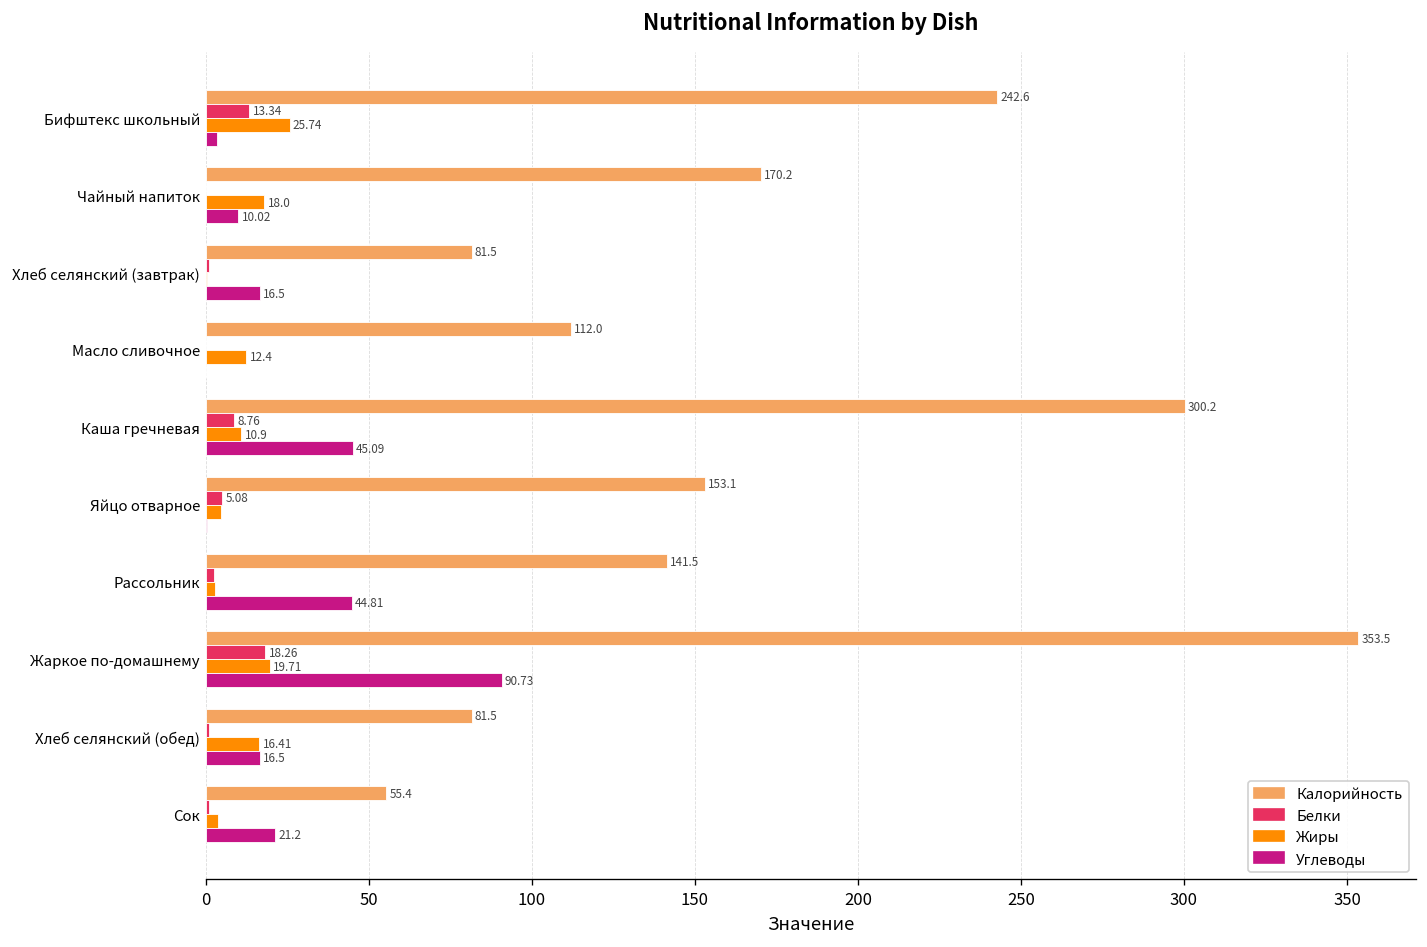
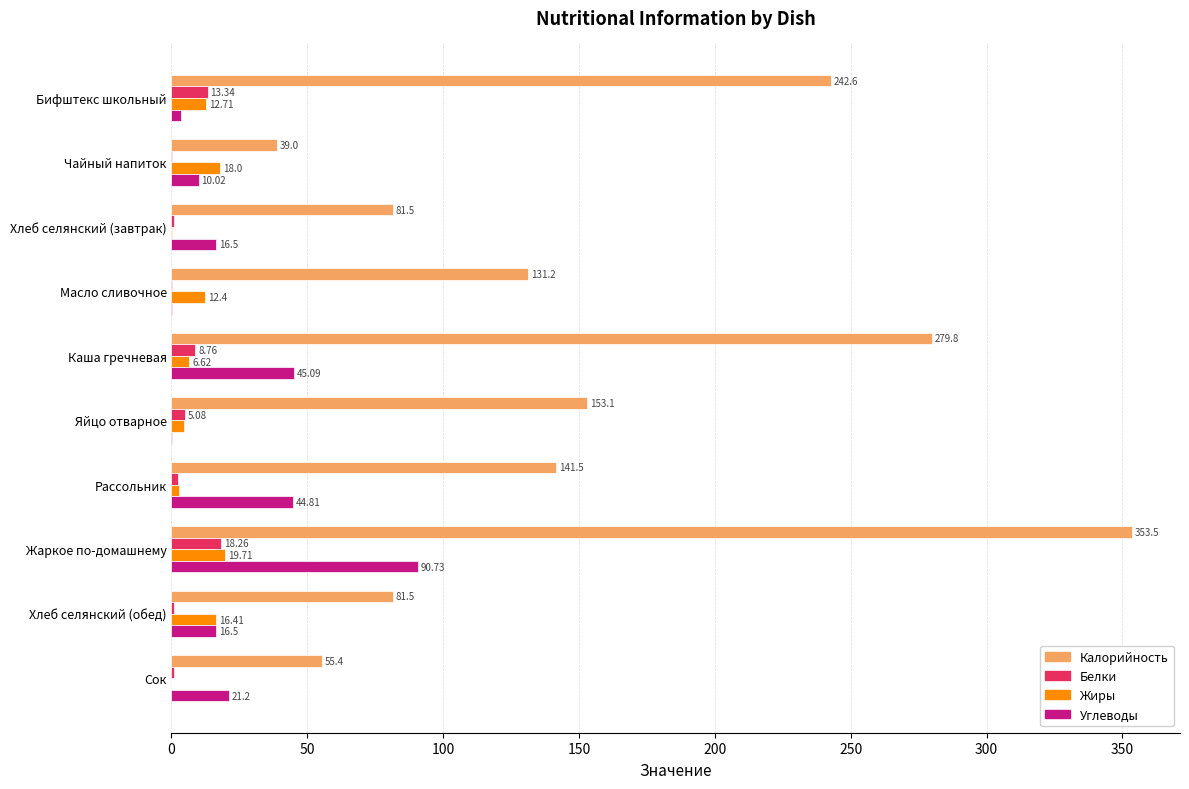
Жиры, Бифштекс школьный: 25.74 -> 12.71
Калорийность, Чайный напиток: 170.2 -> 39.0
Калорийность, Масло сливочное: 112.0 -> 131.2
Калорийность, Каша гречневая: 300.2 -> 279.8
Жиры, Каша гречневая: 10.9 -> 6.62
Жиры, Сок: 4 -> 0
